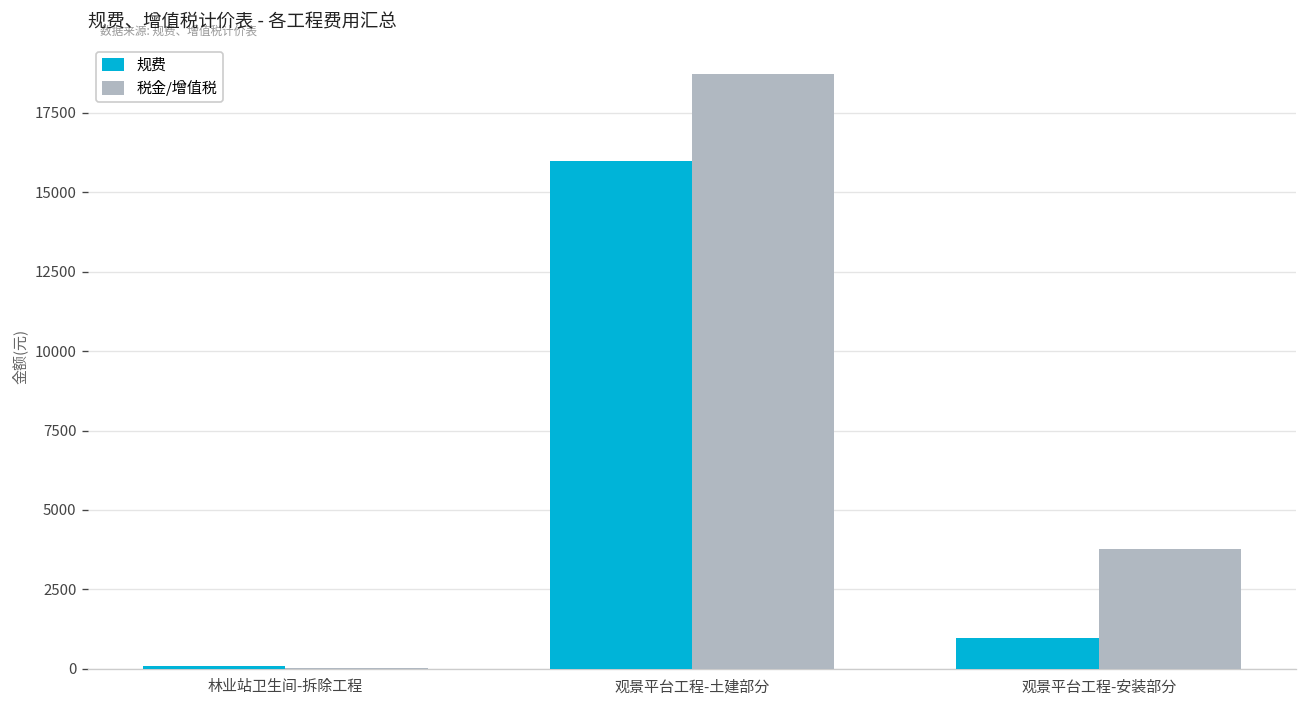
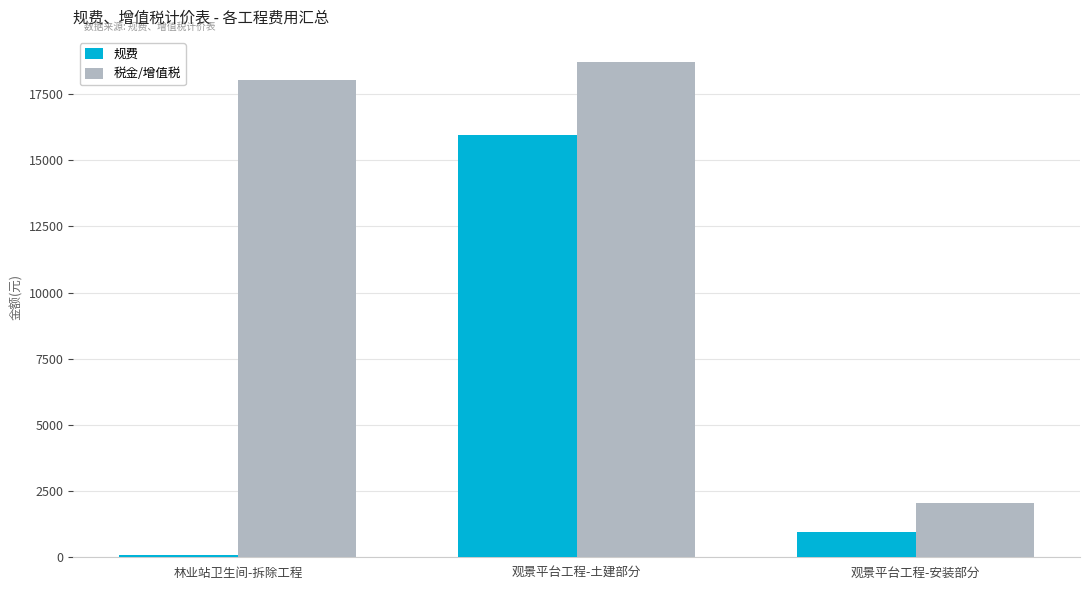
税金/增值税, 林业站卫生间-拆除工程: 0 -> 18000
税金/增值税, 观景平台工程-安装部分: 3800 -> 2100
